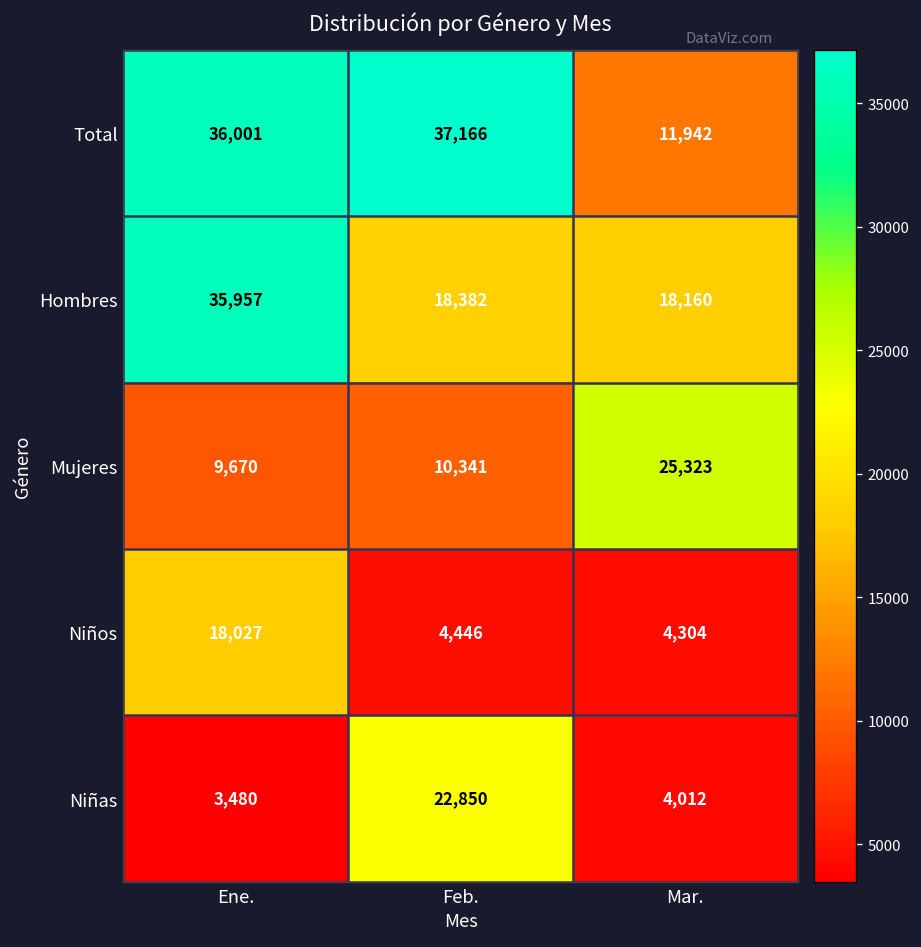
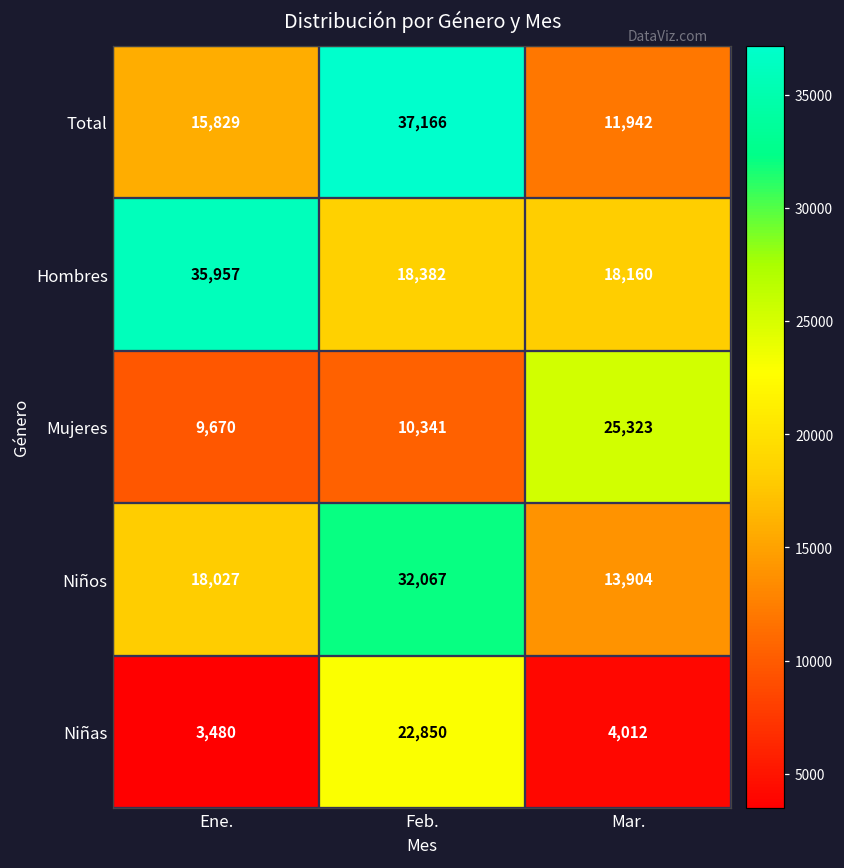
Total, Ene.: 36,001 -> 15,829
Niños, Feb.: 4,446 -> 32,067
Niños, Mar.: 4,304 -> 13,904
